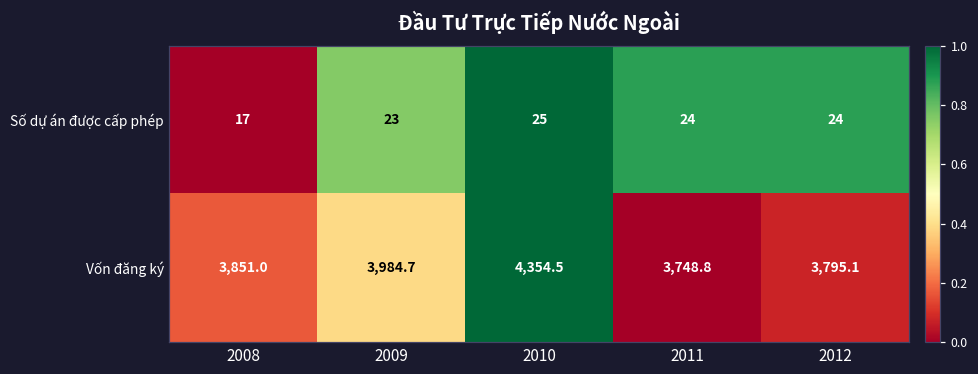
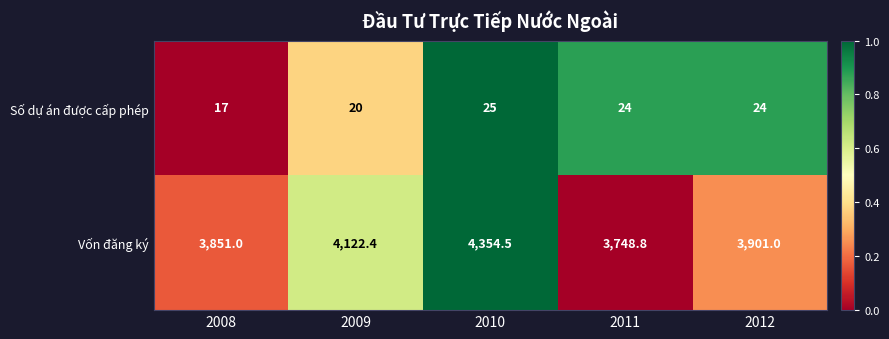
Số dự án được cấp phép, 2009: 23 -> 20
Vốn đăng ký, 2009: 3,984.7 -> 4,122.4
Vốn đăng ký, 2012: 3,795.1 -> 3,901.0
